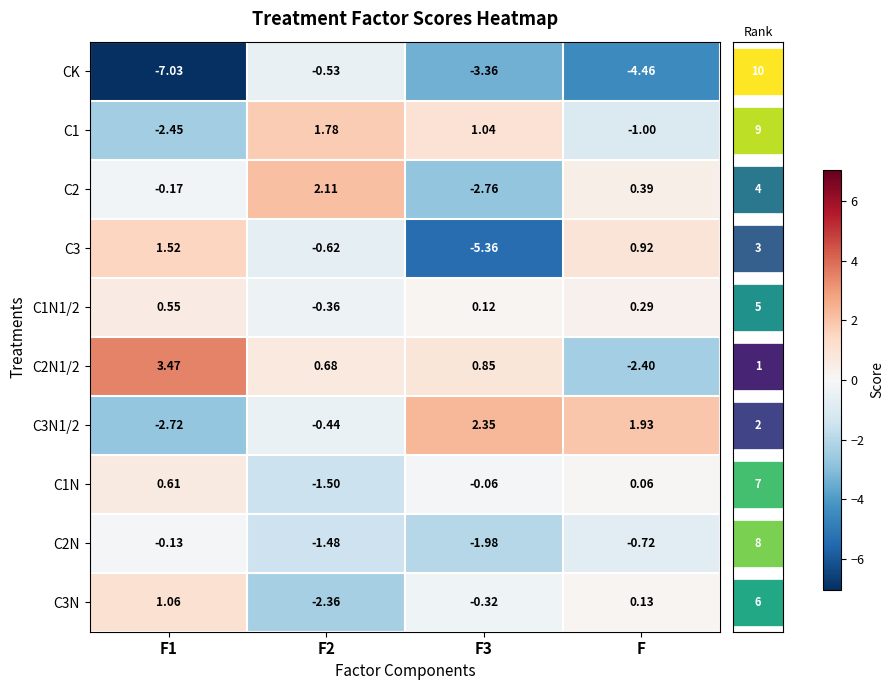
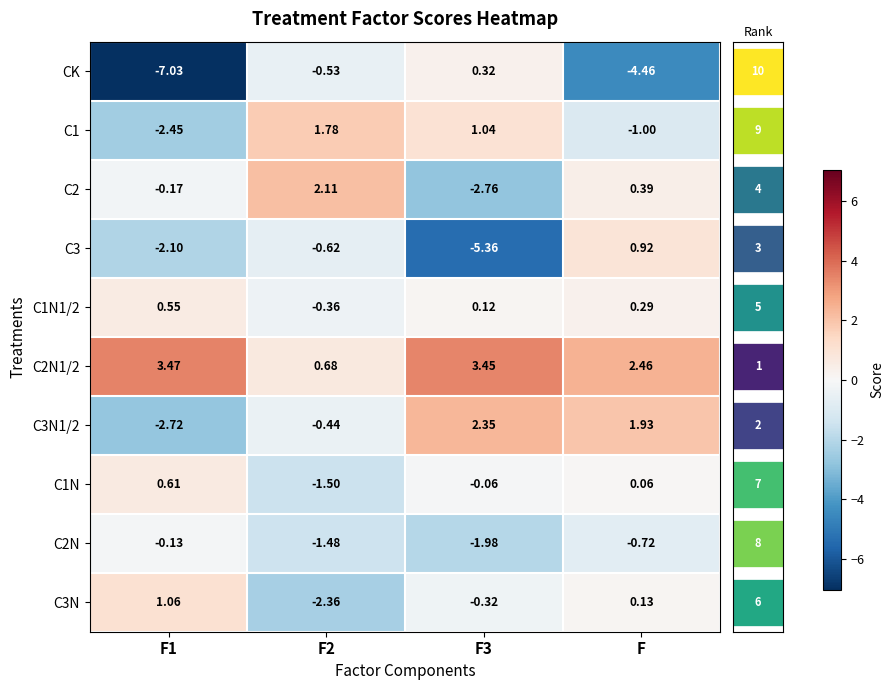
CK, F3: -3.36 -> 0.32
C3, F1: 1.52 -> -2.10
C2N1/2, F3: 0.85 -> 3.45
C2N1/2, F: -2.40 -> 2.46
